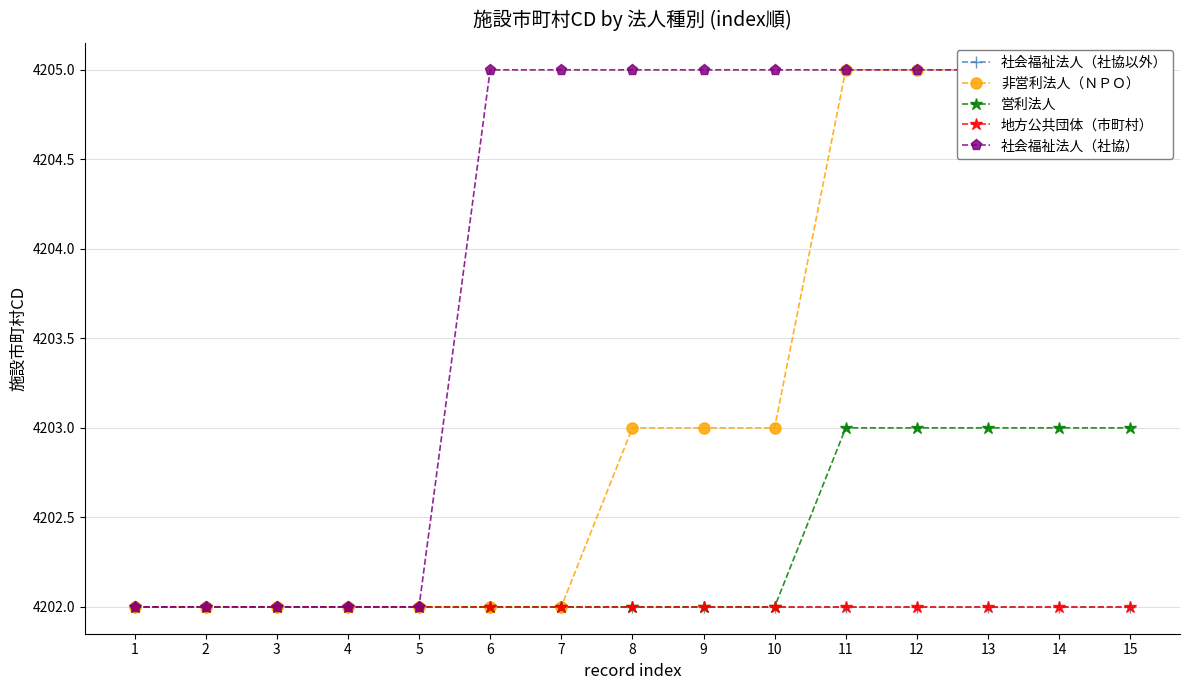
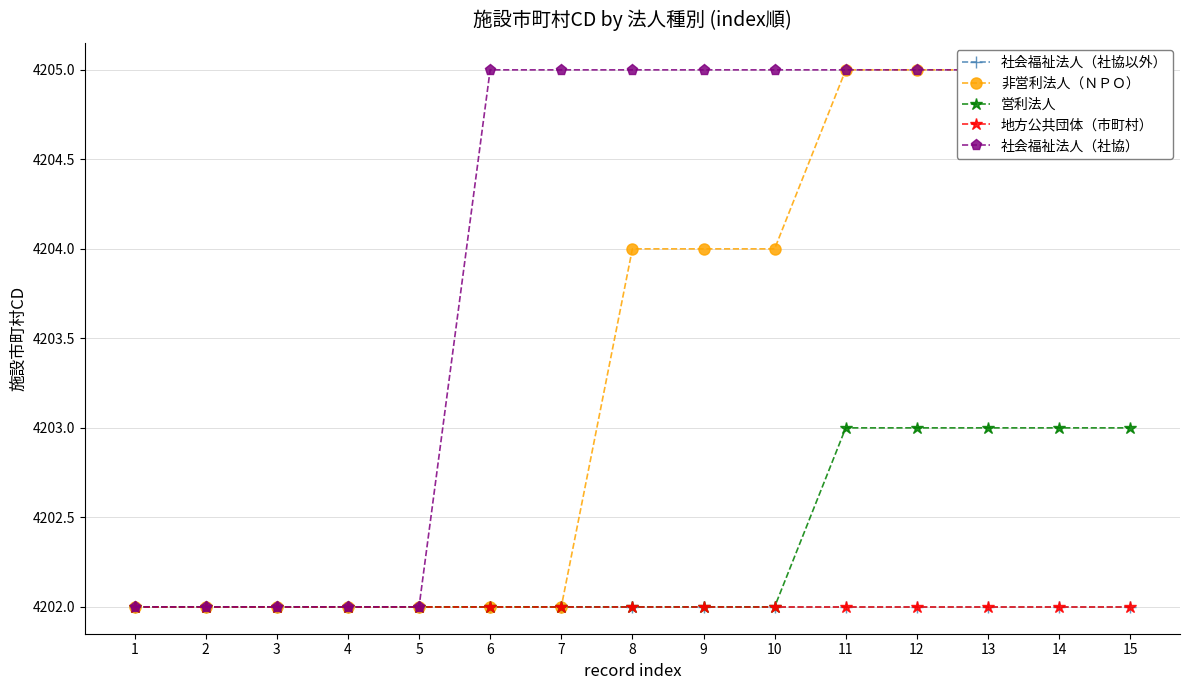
非営利法人（ＮＰＯ）, 8: 4203 -> 4204
非営利法人（ＮＰＯ）, 9: 4203 -> 4204
非営利法人（ＮＰＯ）, 10: 4203 -> 4204
